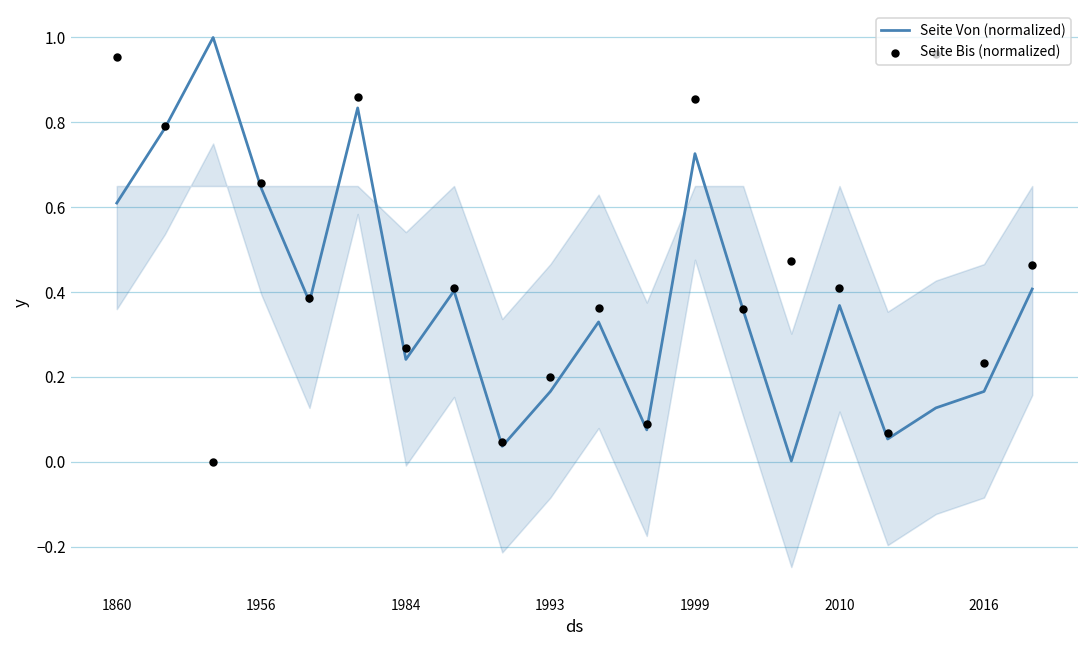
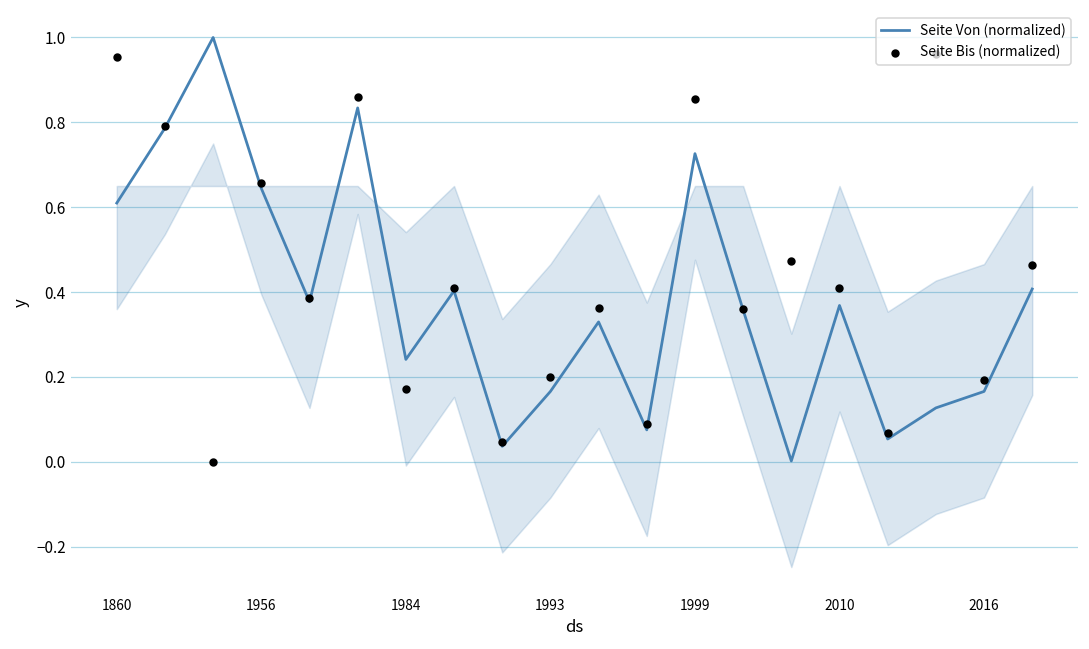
Seite Bis (normalized), 1984: 0.27 -> 0.17
Seite Bis (normalized), 2016: 0.23 -> 0.19
